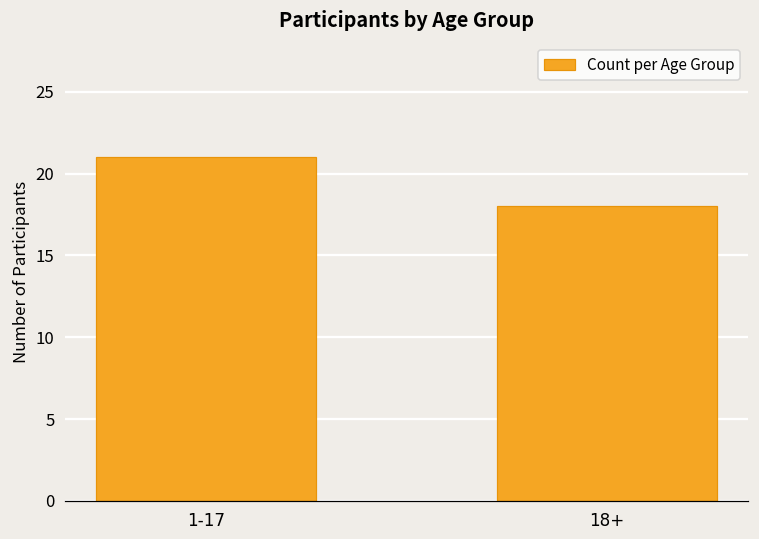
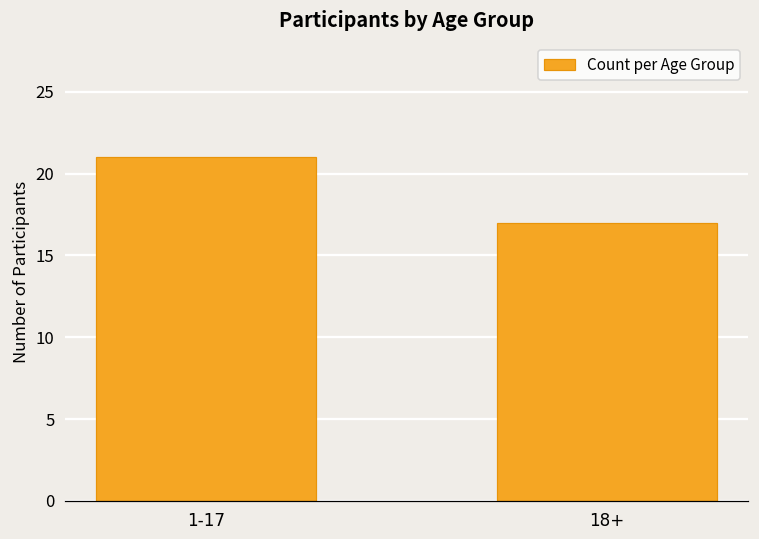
18+: 18 -> 17
